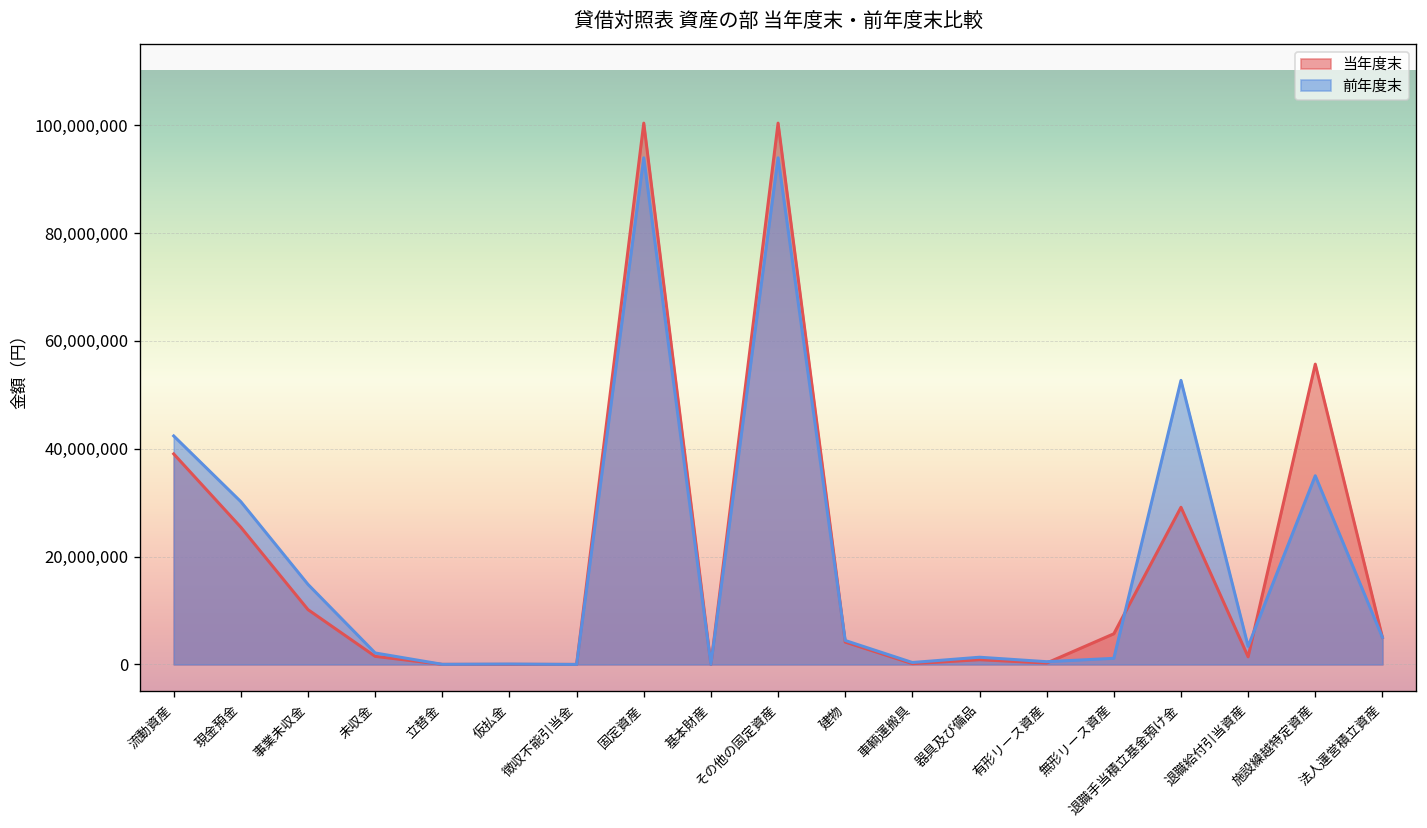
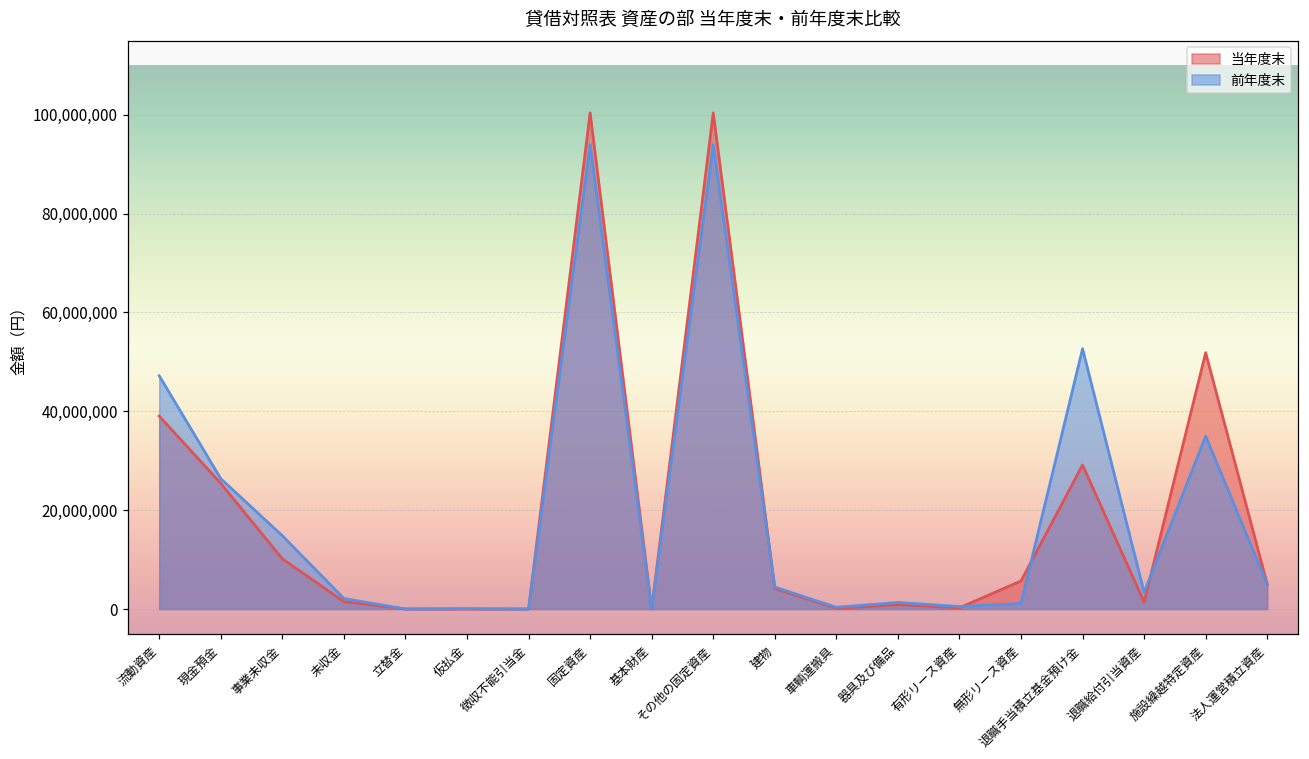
前年度末, 流動資産: 42,000,000 -> 47,000,000
前年度末, 現金預金: 30,000,000 -> 26,000,000
当年度末, 施設繰越特定資産: 56,000,000 -> 52,000,000
